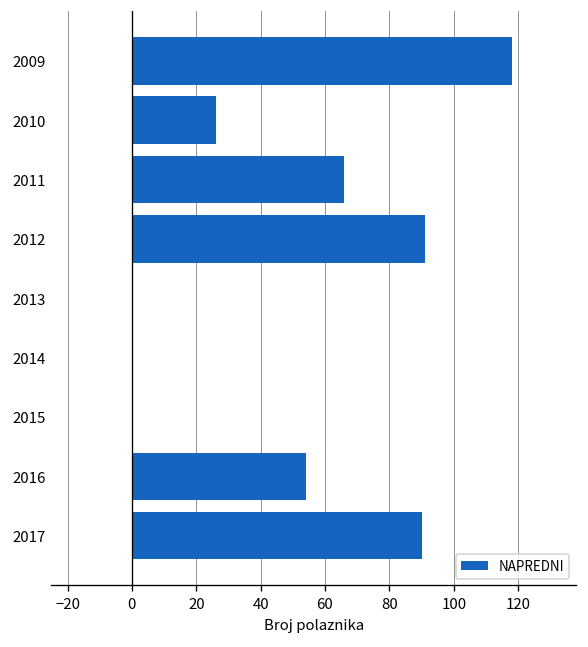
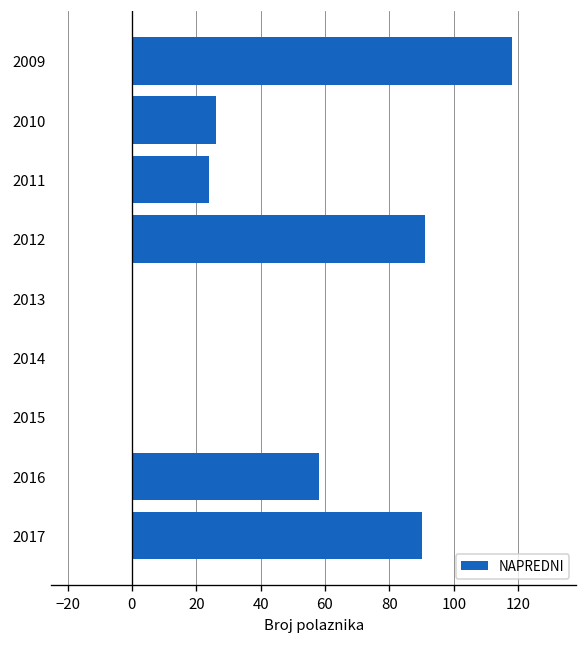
2011: 66 -> 24
2016: 54 -> 58
